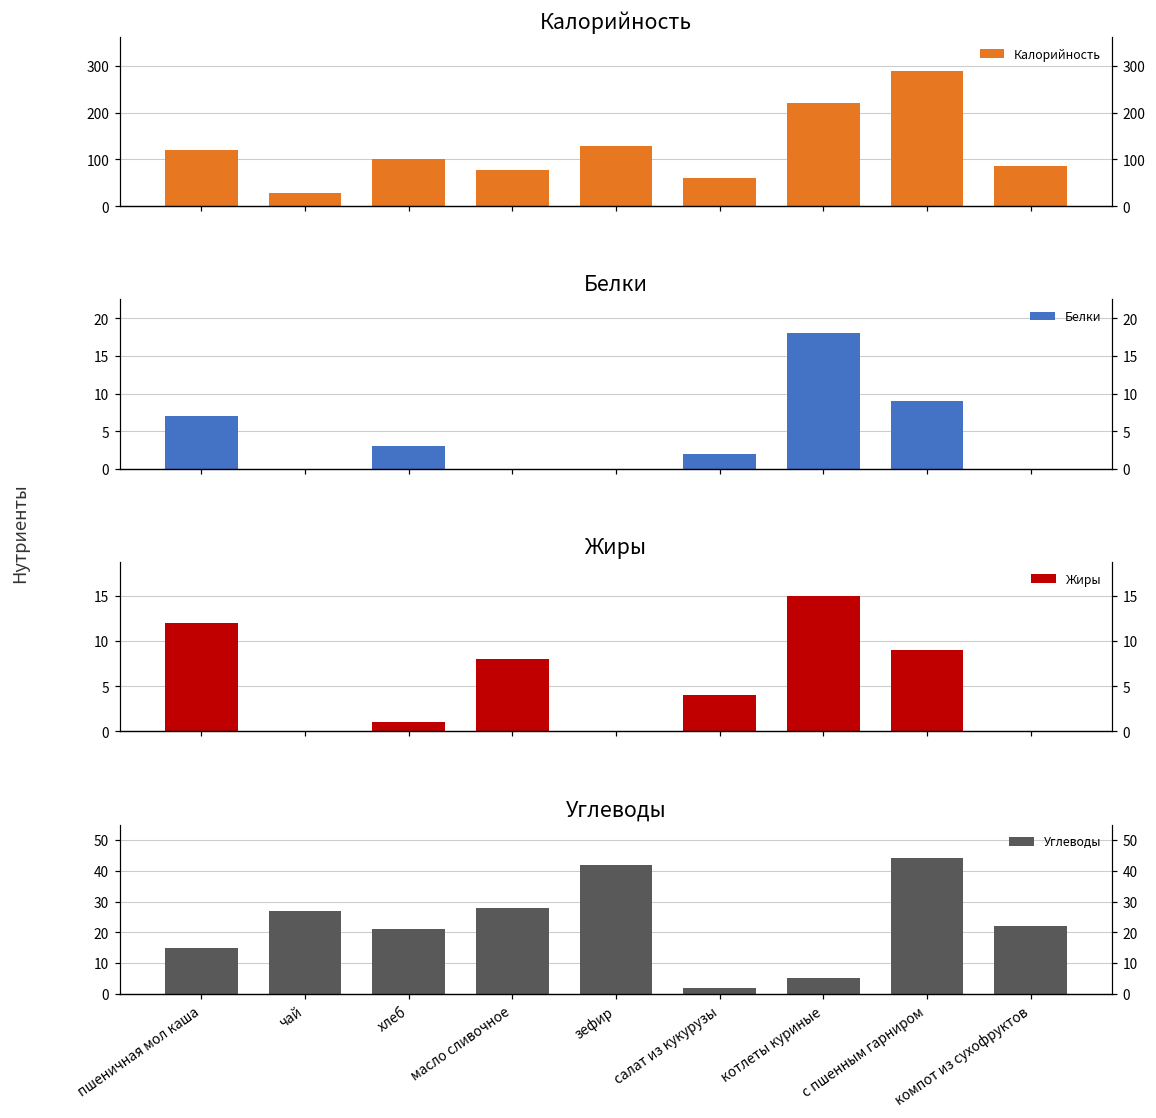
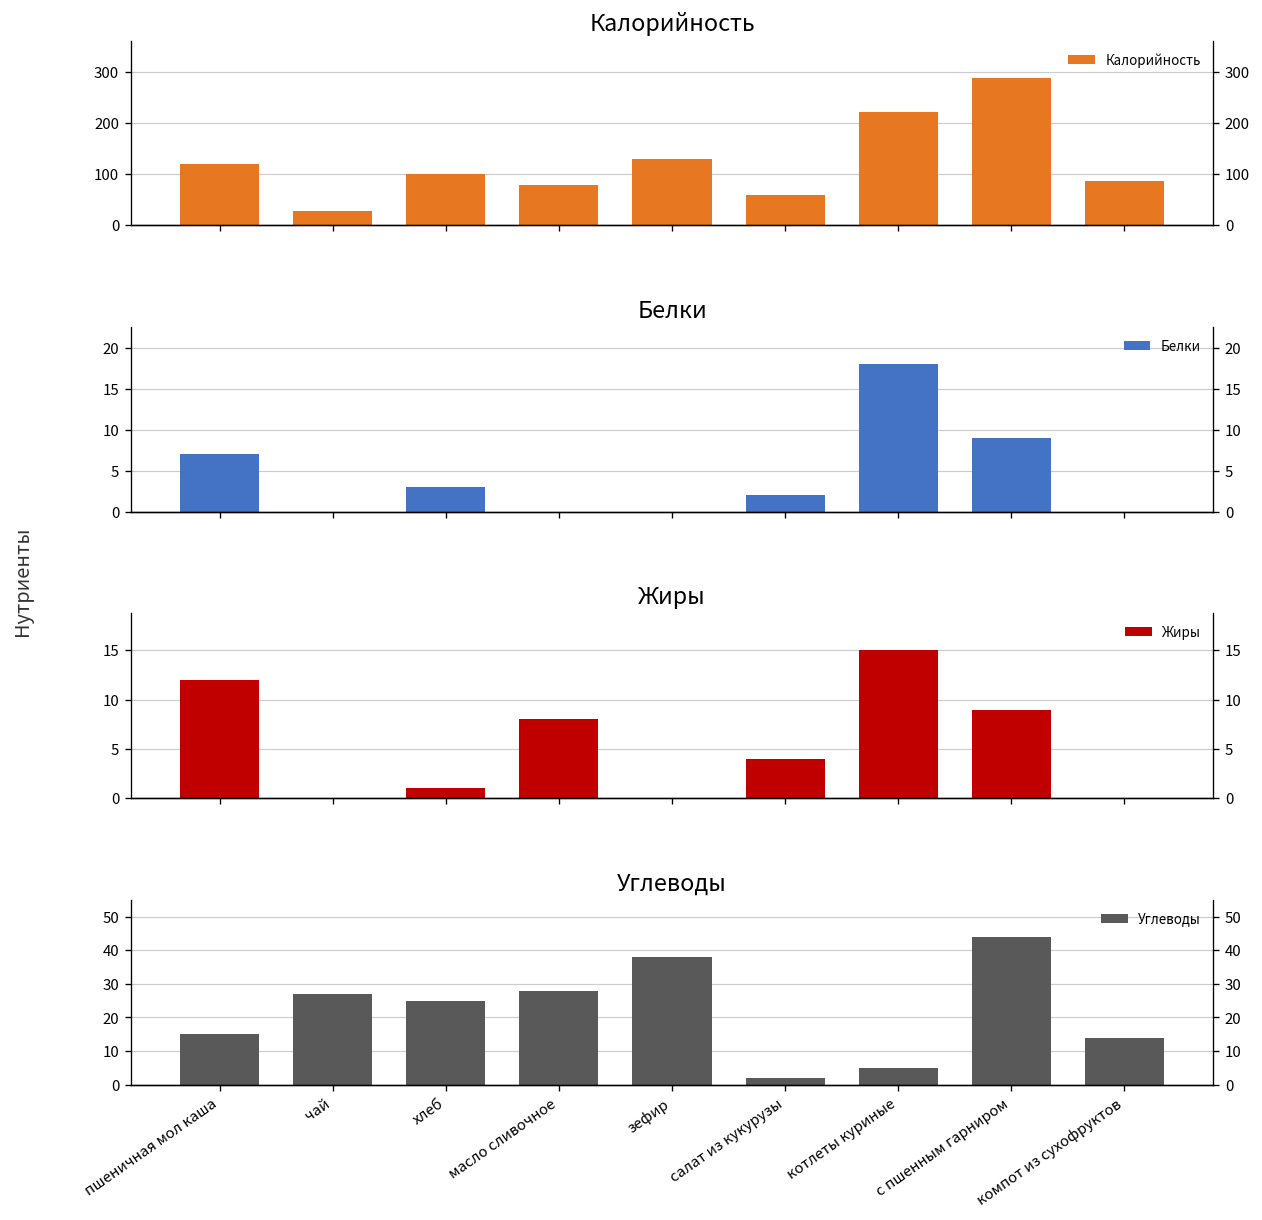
Углеводы, хлеб: 21 -> 25
Углеводы, зефир: 42 -> 38
Углеводы, компот из сухофруктов: 22 -> 14
